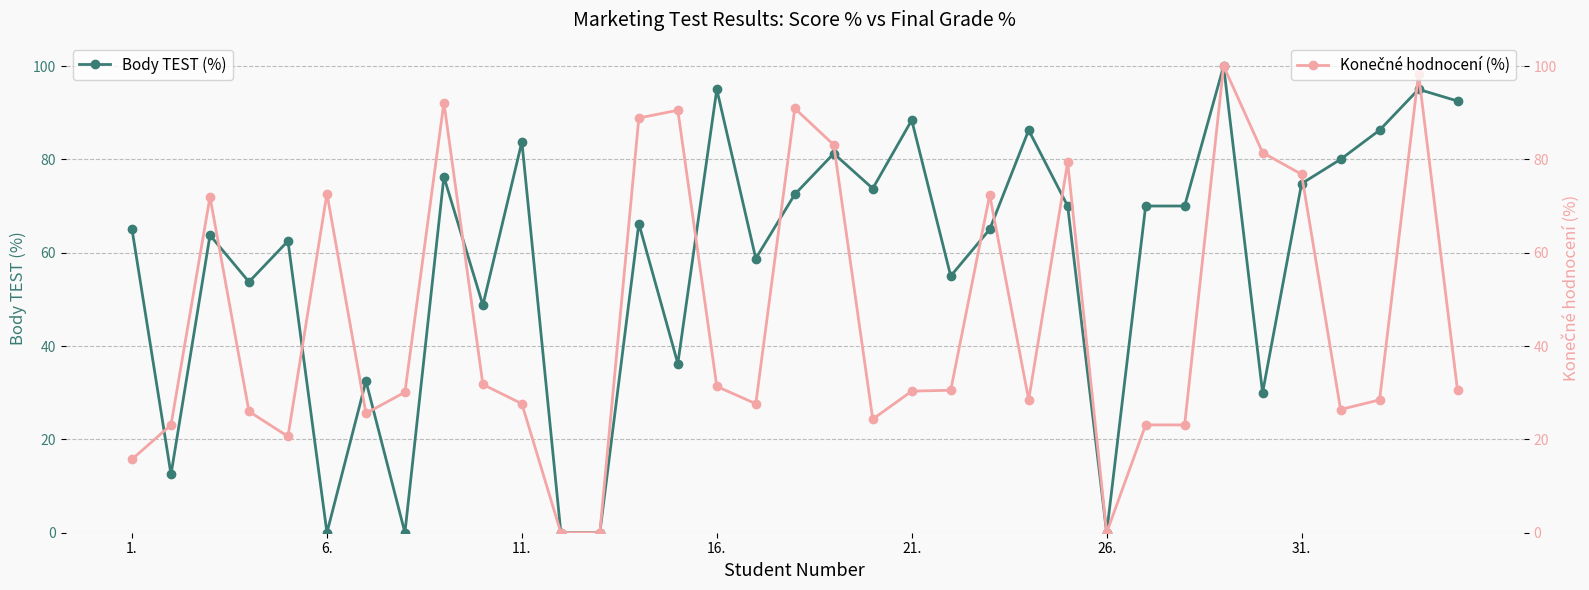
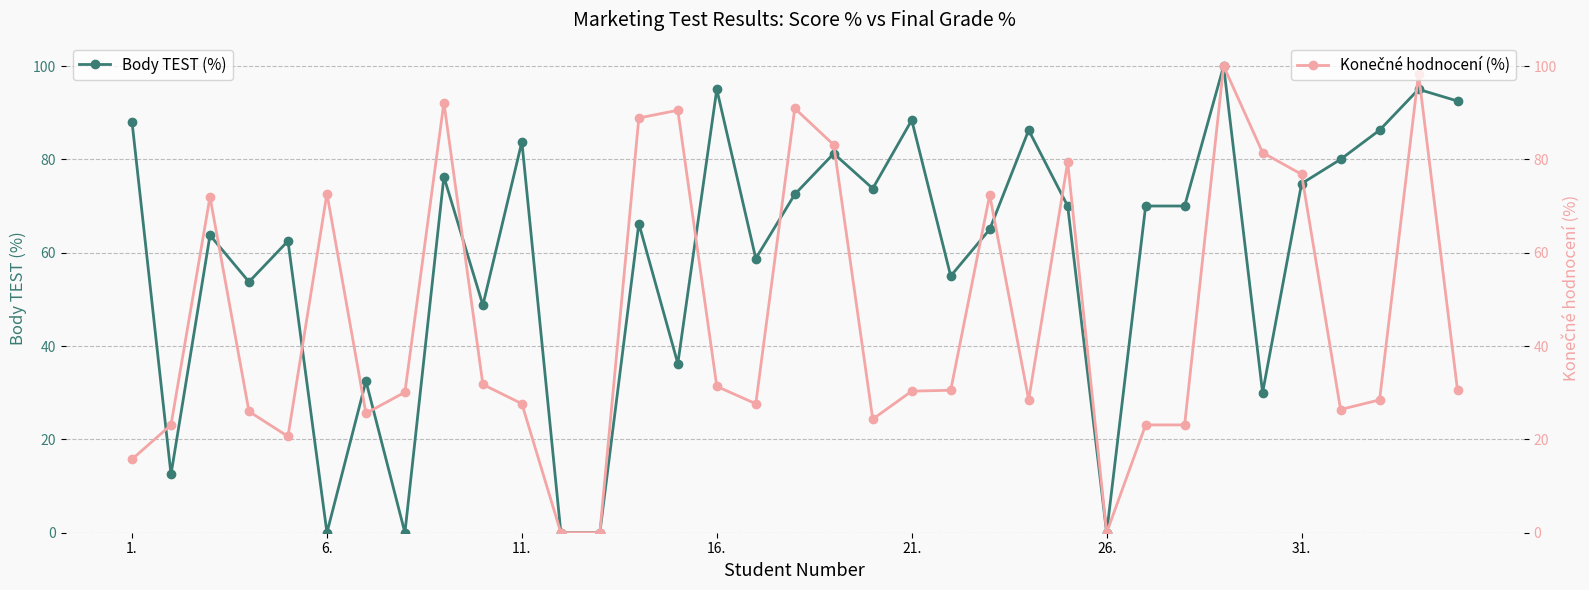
Body TEST (%), 1.: 65 -> 88
